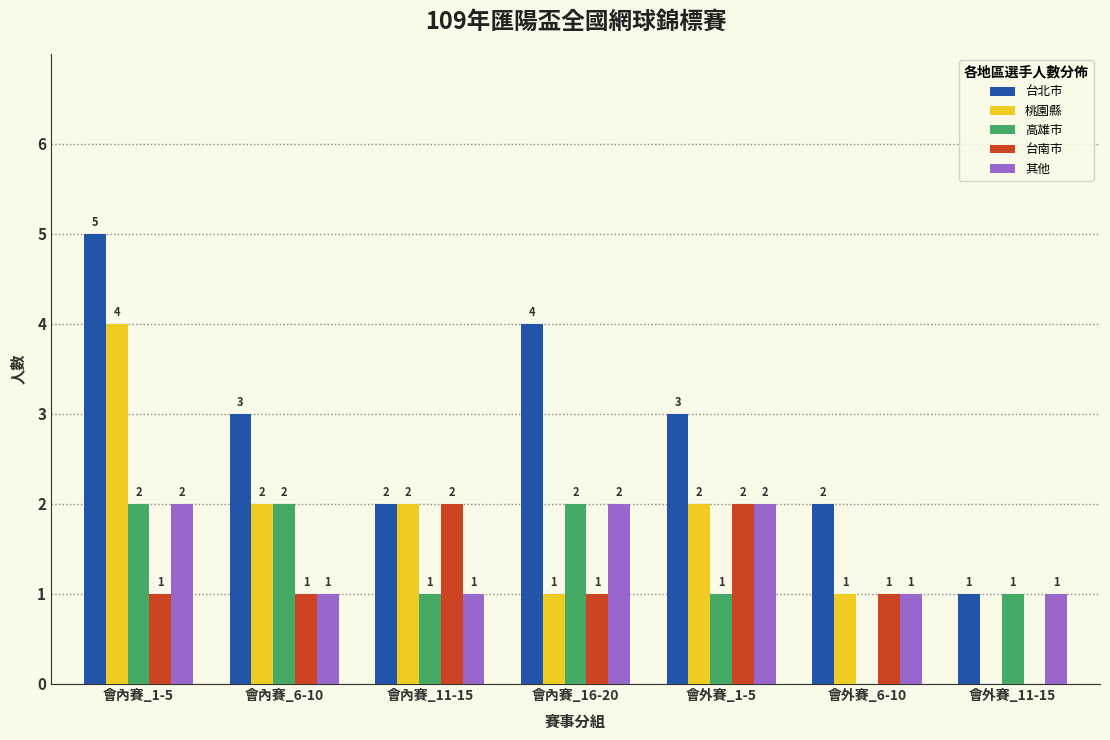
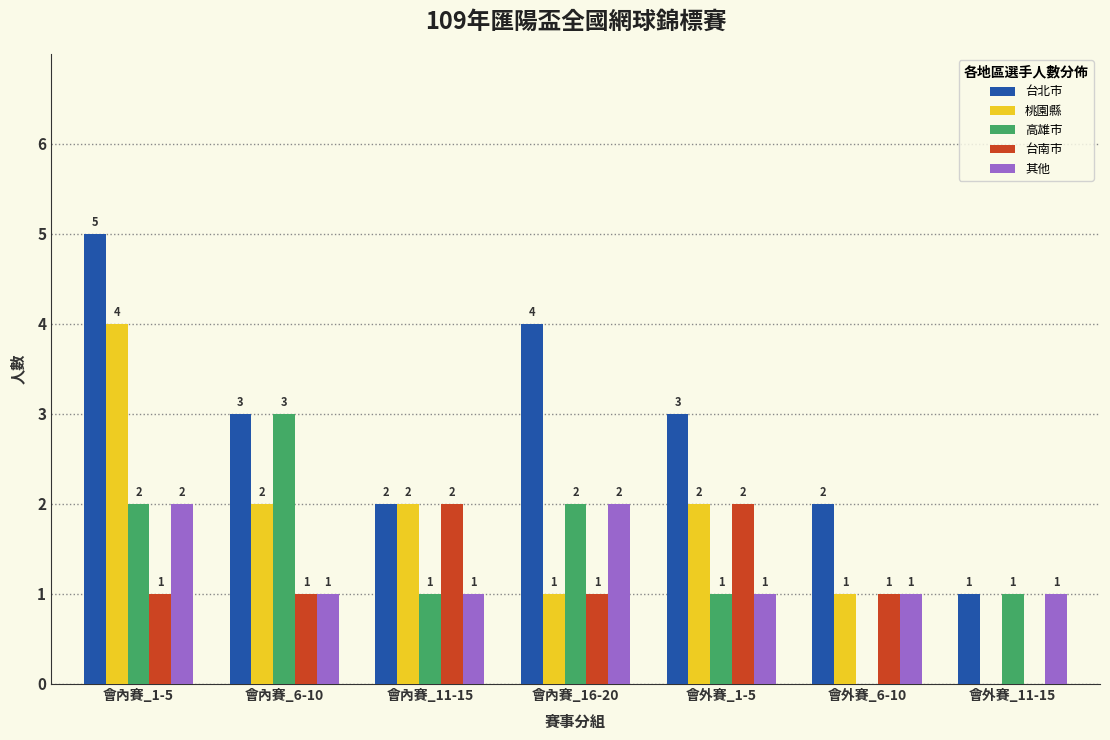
高雄市, 會內賽_6-10: 2 -> 3
其他, 會外賽_1-5: 2 -> 1
